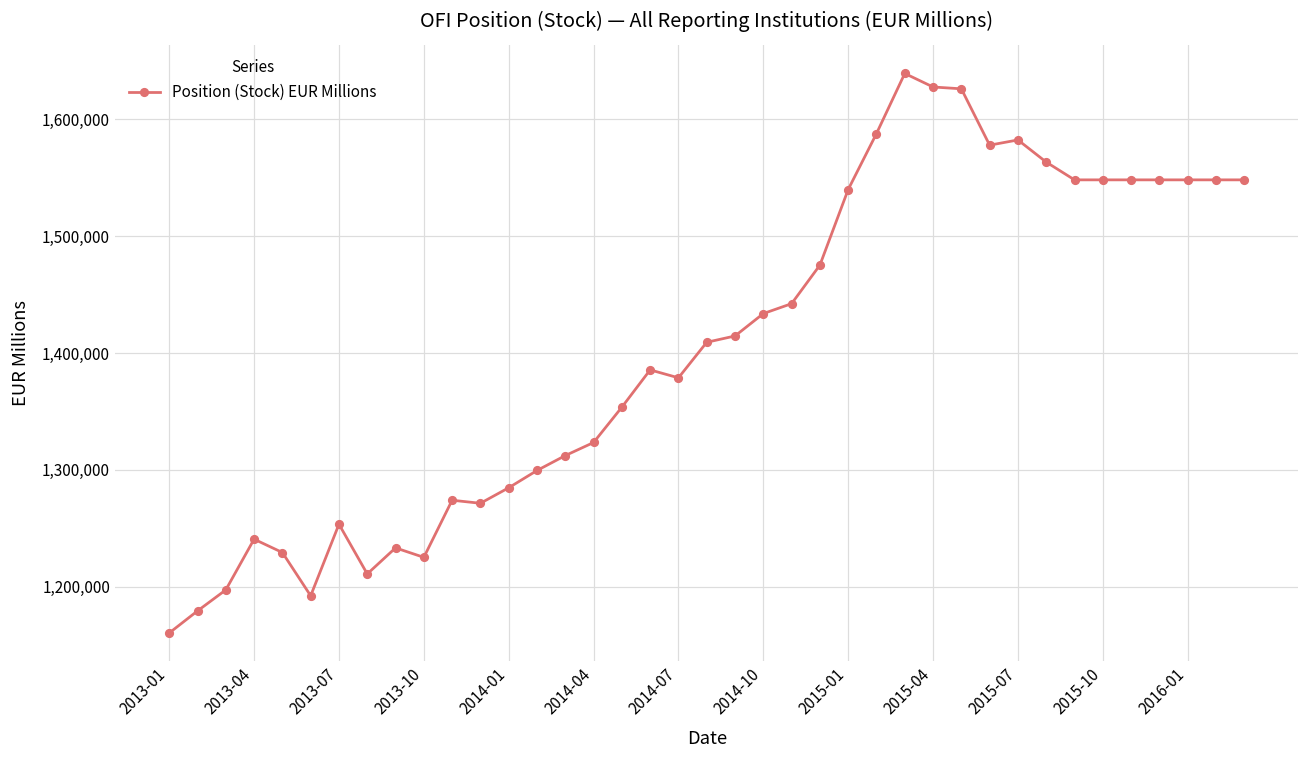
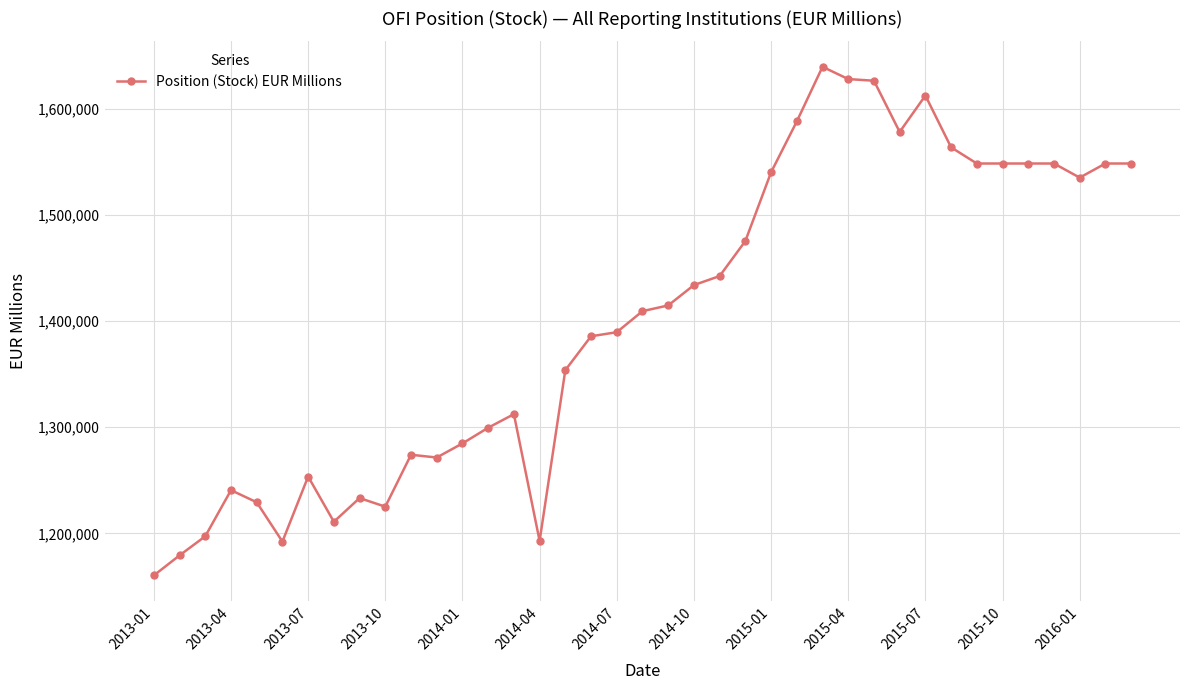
2014-04: 1,324,000 -> 1,193,000
2014-07: 1,379,000 -> 1,389,000
2015-07: 1,582,000 -> 1,612,000
2016-01: 1,548,000 -> 1,535,000
